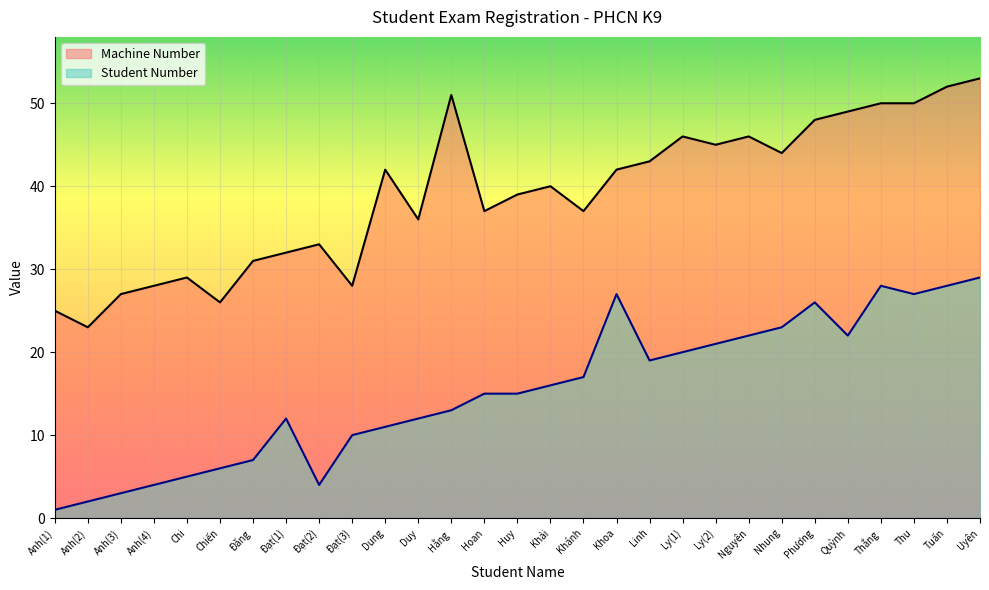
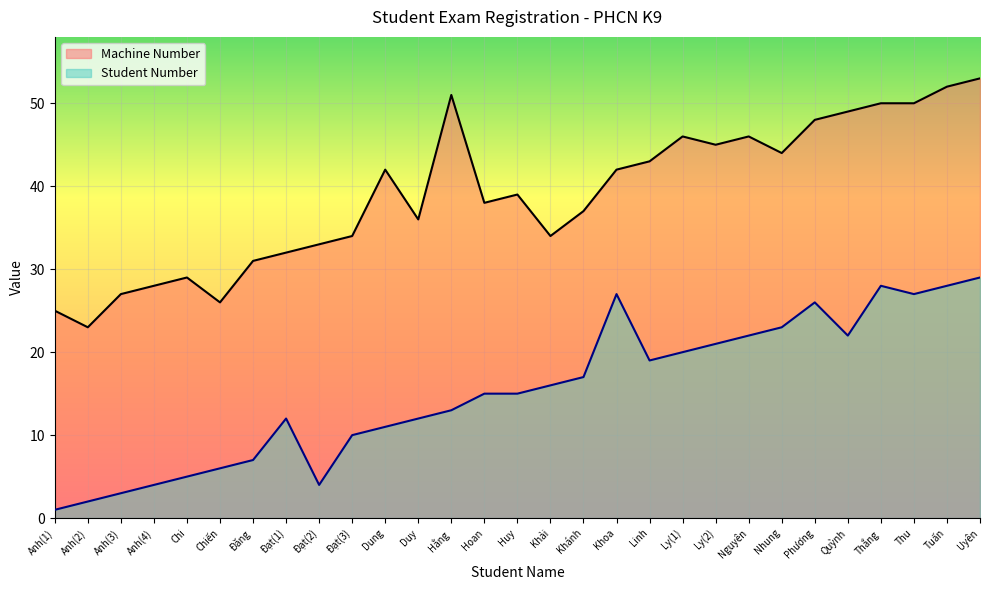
Machine Number, Đạt(3): 28 -> 34
Machine Number, Hoan: 37 -> 38
Machine Number, Khải: 40 -> 34
